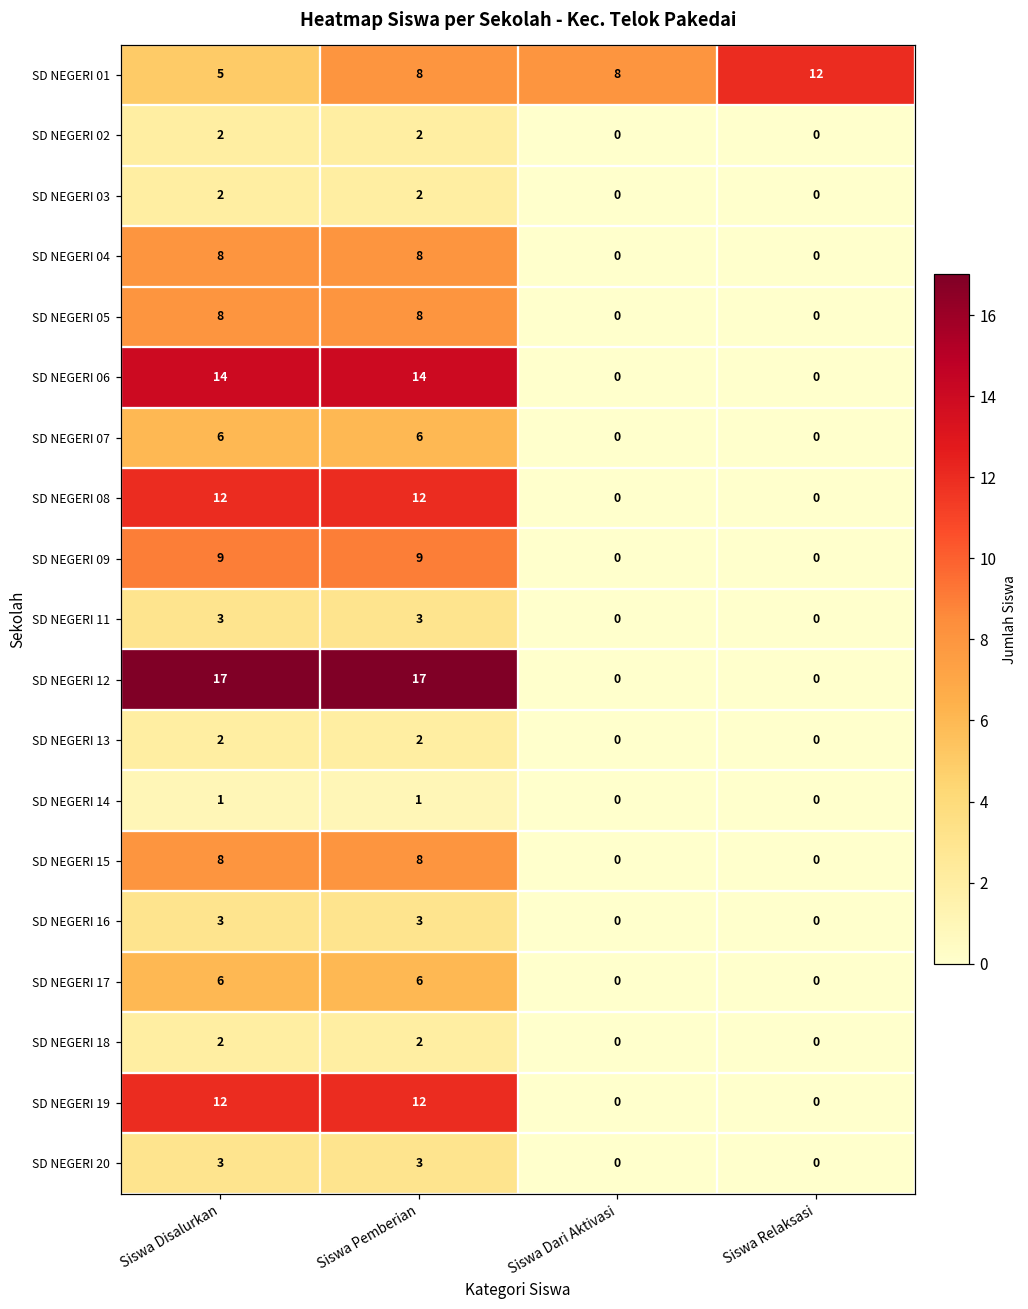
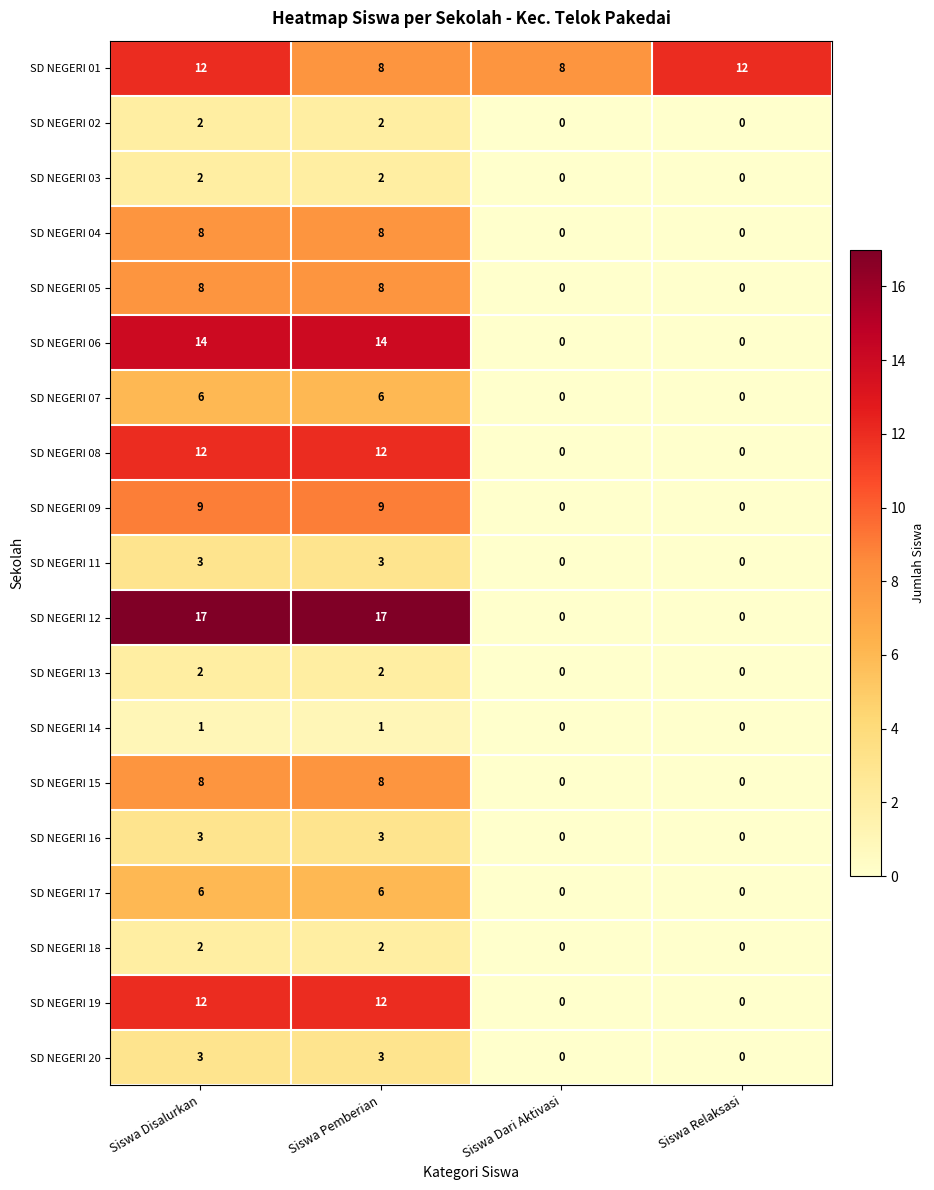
SD NEGERI 01, Siswa Disalurkan: 5 -> 12
